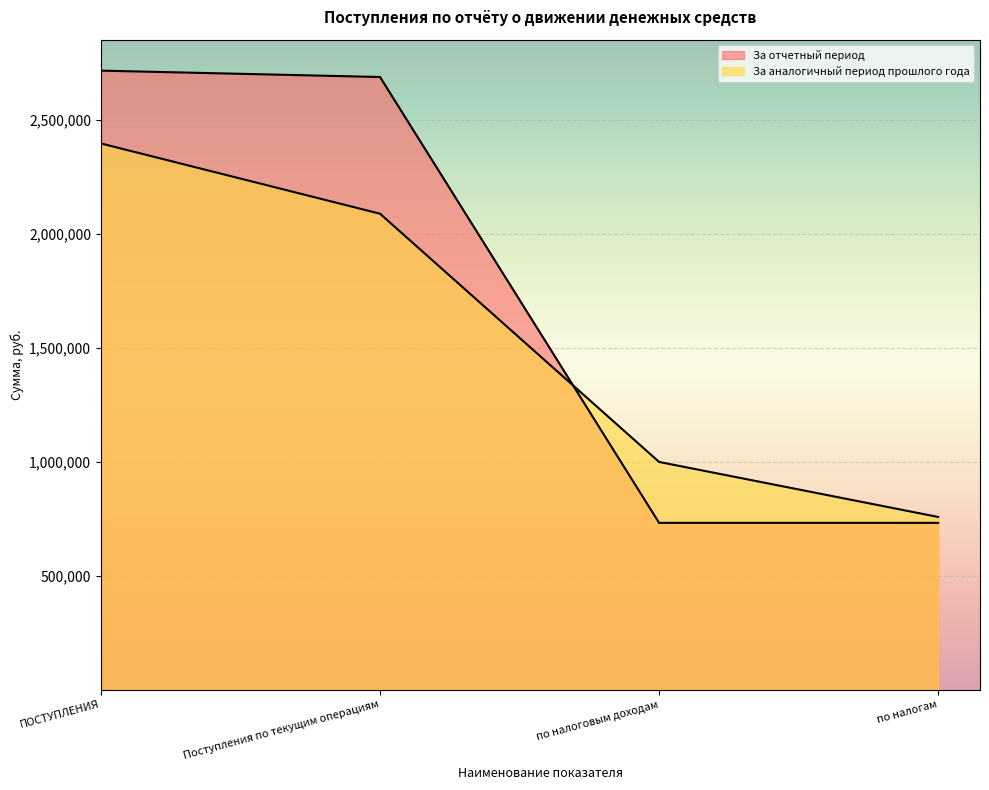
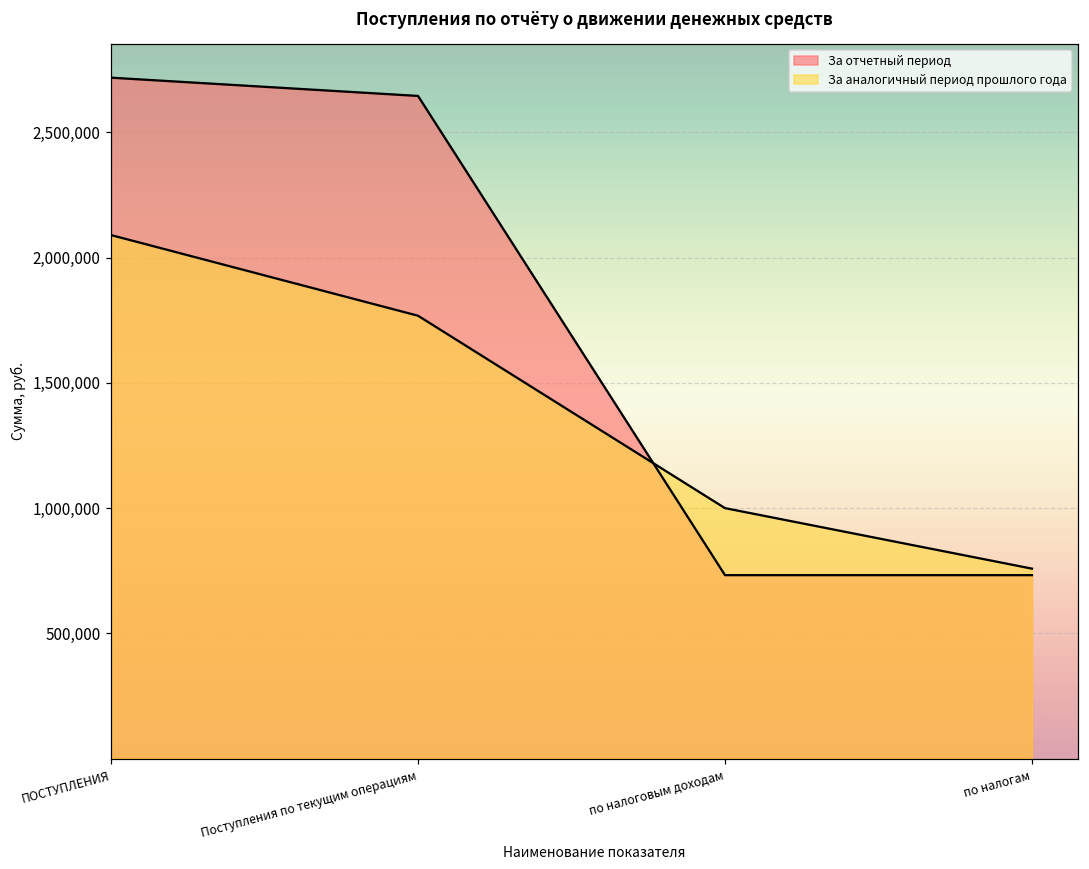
За аналогичный период прошлого года, ПОСТУПЛЕНИЯ: 2,400,000 -> 2,090,000
За отчетный период, Поступления по текущим операциям: 2,690,000 -> 2,650,000
За аналогичный период прошлого года, Поступления по текущим операциям: 2,090,000 -> 1,770,000
